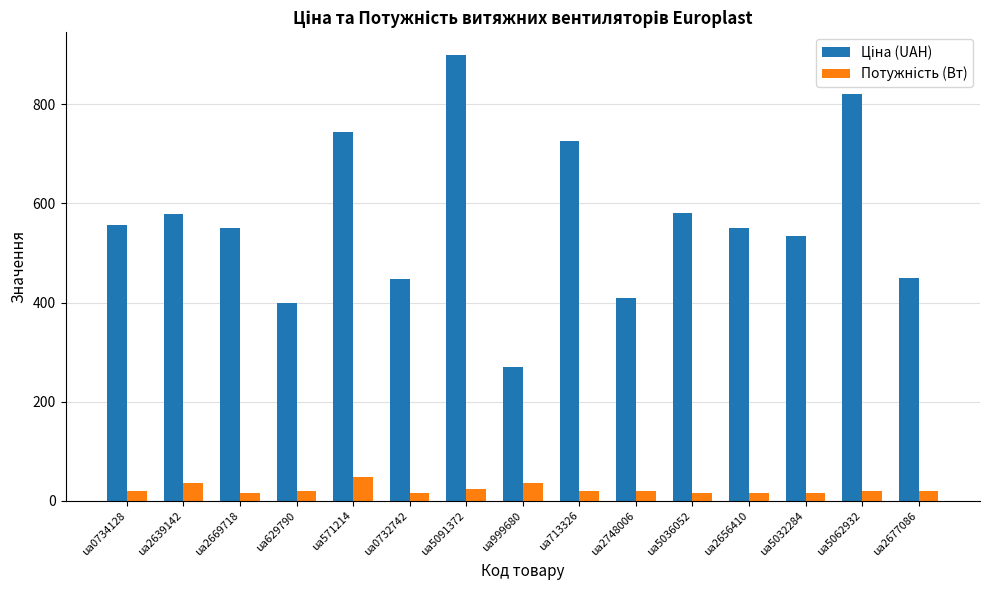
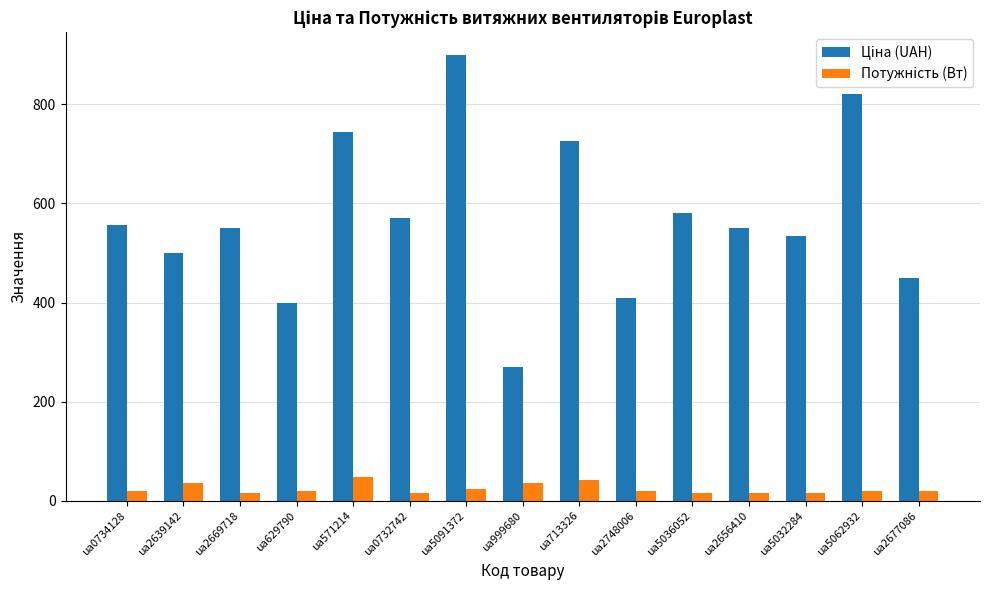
Ціна (UAH), ua2639142: 580 -> 500
Ціна (UAH), ua0732742: 450 -> 570
Потужність (Вт), ua713326: 20 -> 40
